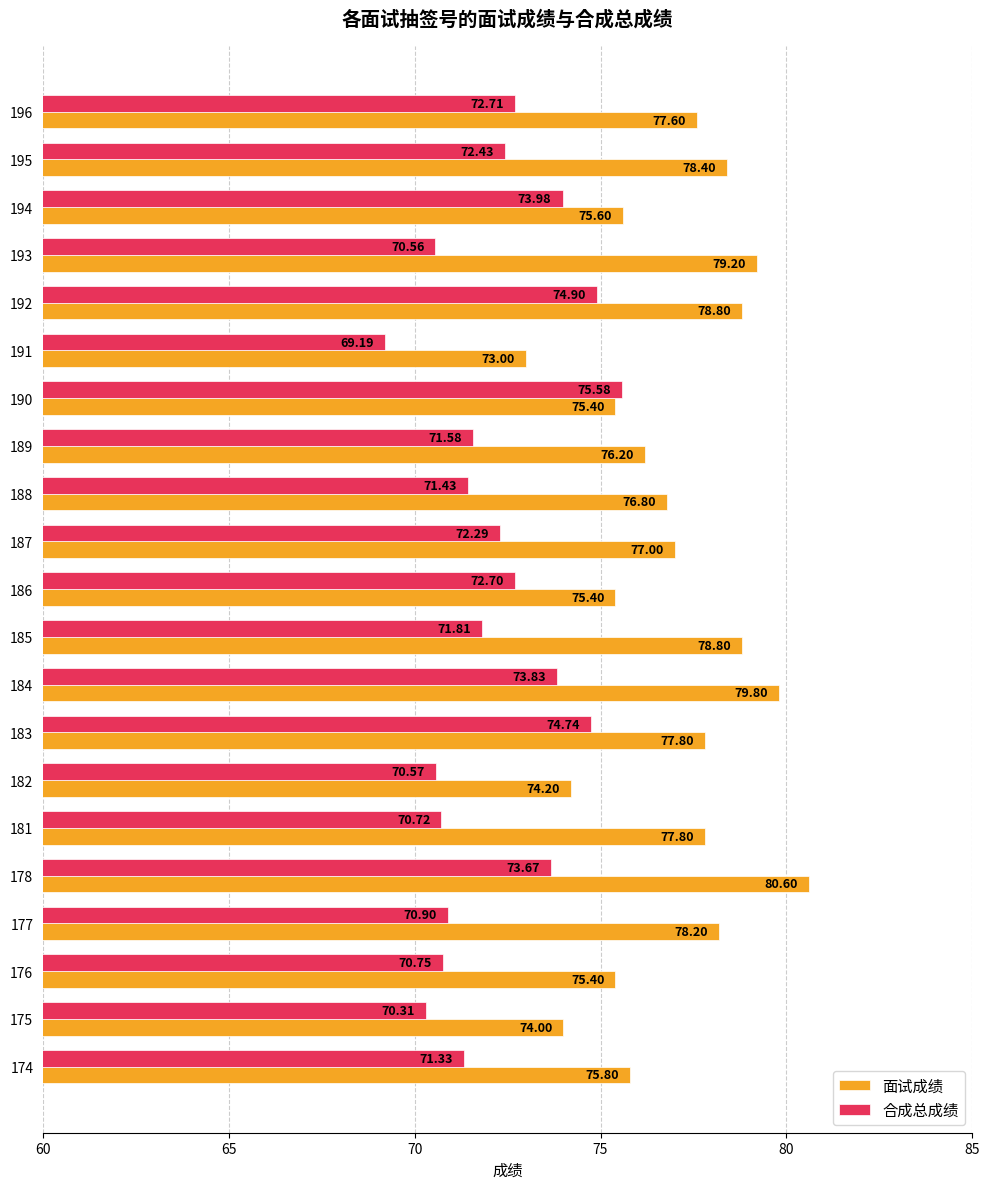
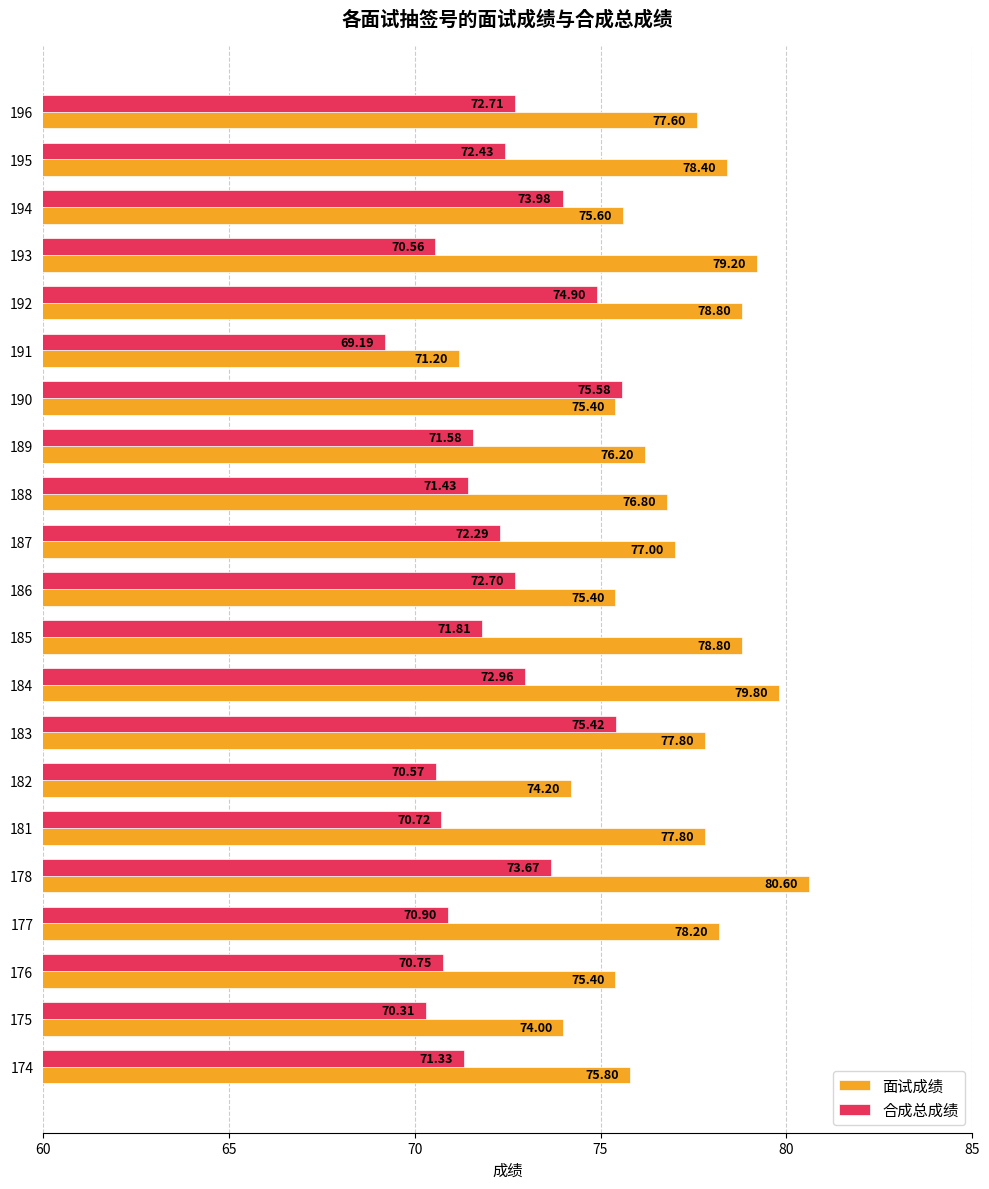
面试成绩, 191: 73.00 -> 71.20
合成总成绩, 184: 73.83 -> 72.96
合成总成绩, 183: 74.74 -> 75.42
